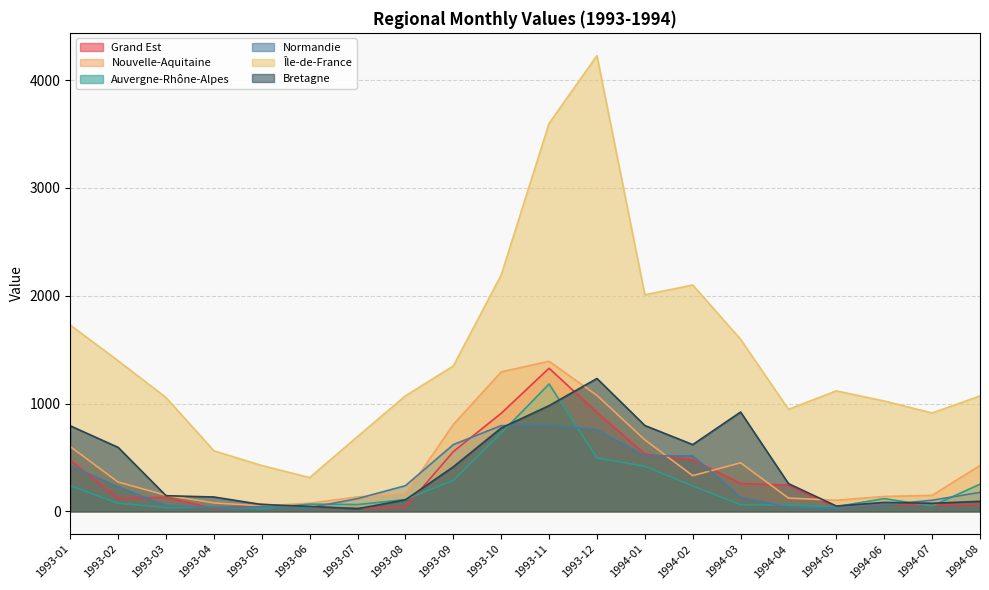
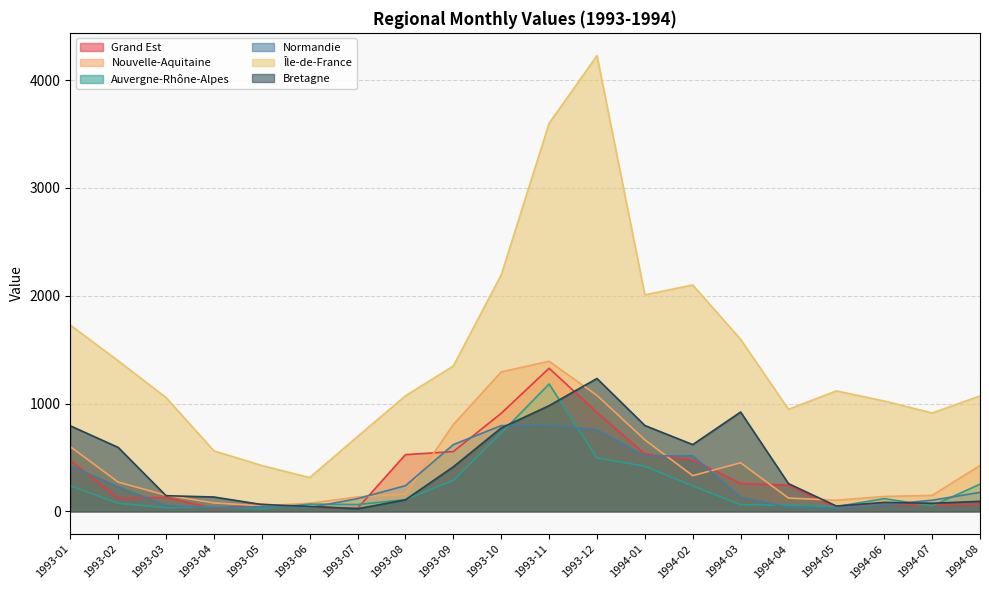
Grand Est, 1993-08: 40 -> 530
